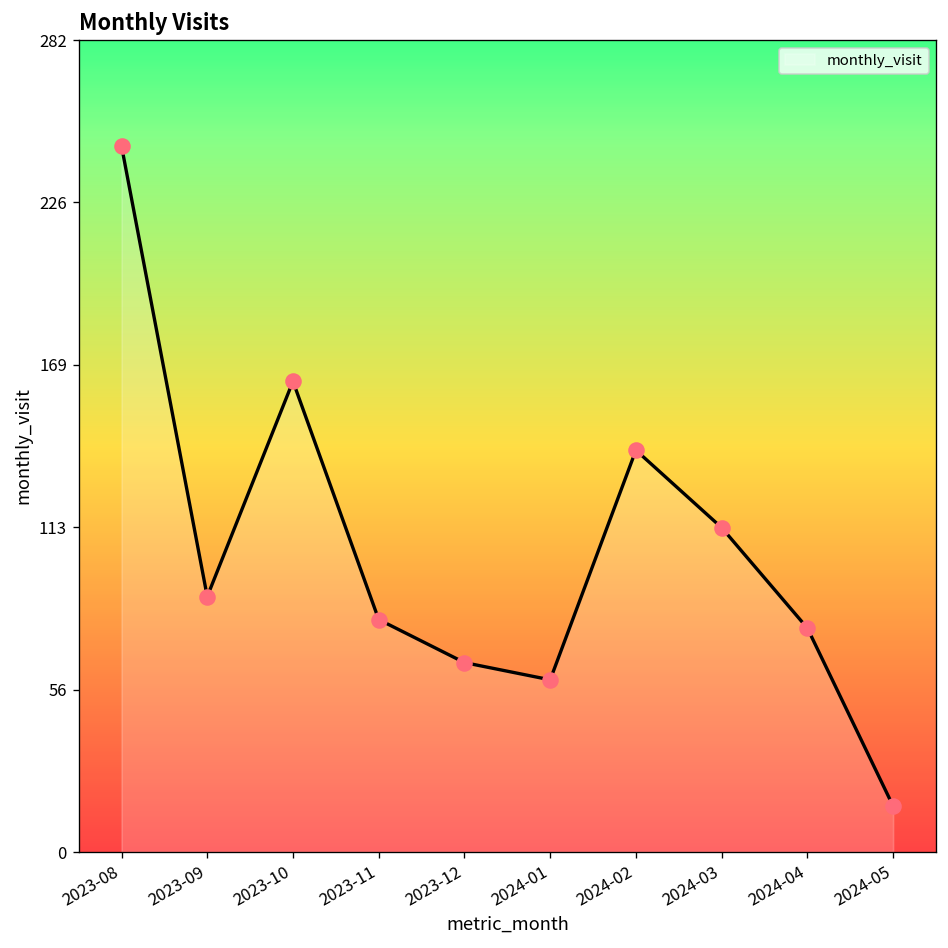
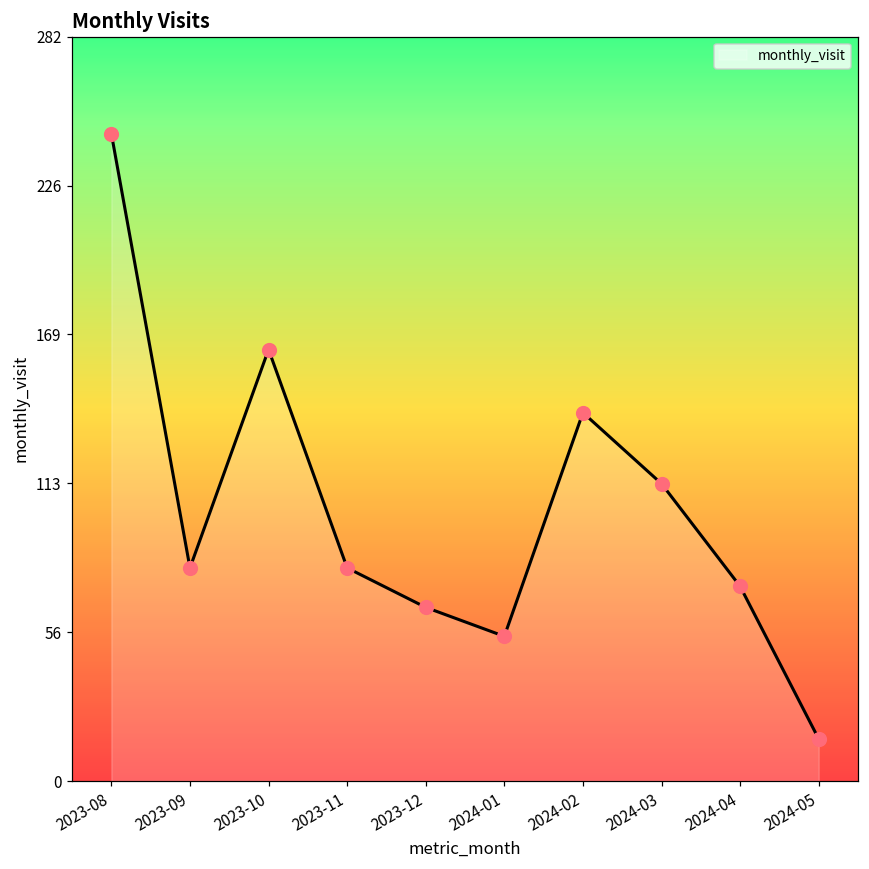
2023-09: 89 -> 81
2024-01: 60 -> 55
2024-04: 78 -> 74
